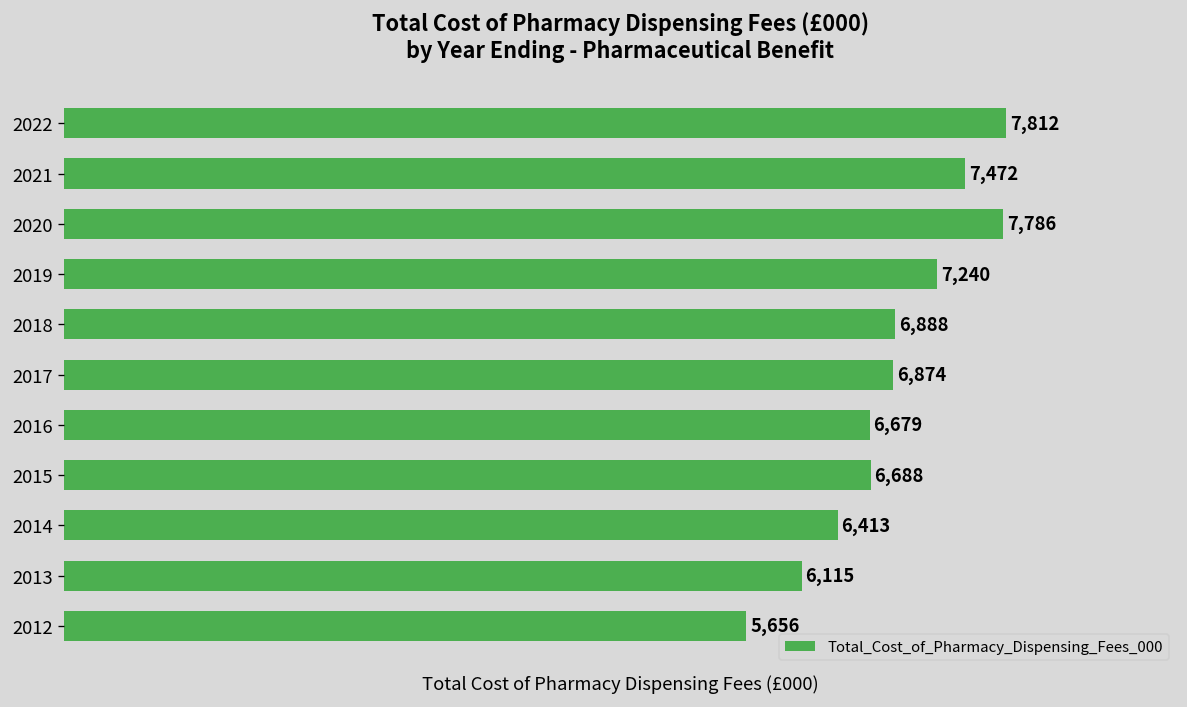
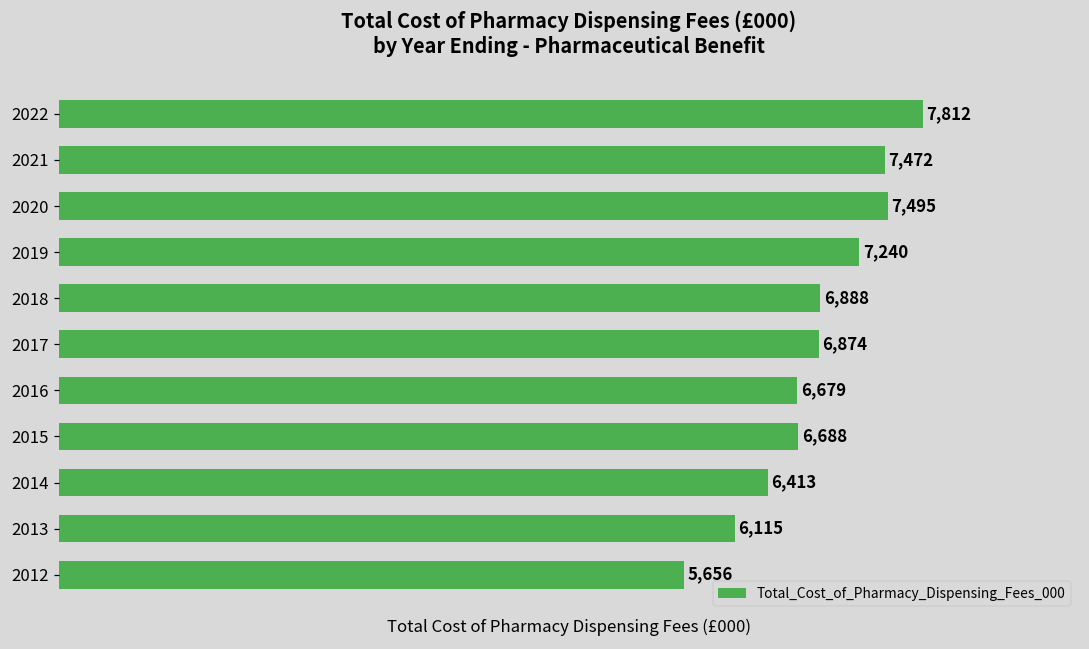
2020: 7,786 -> 7,495
